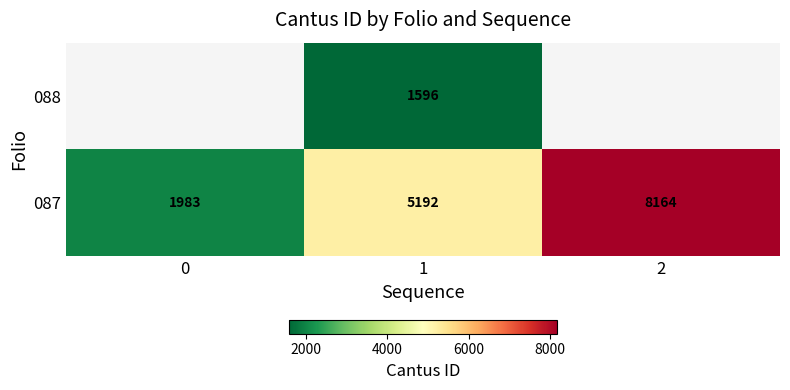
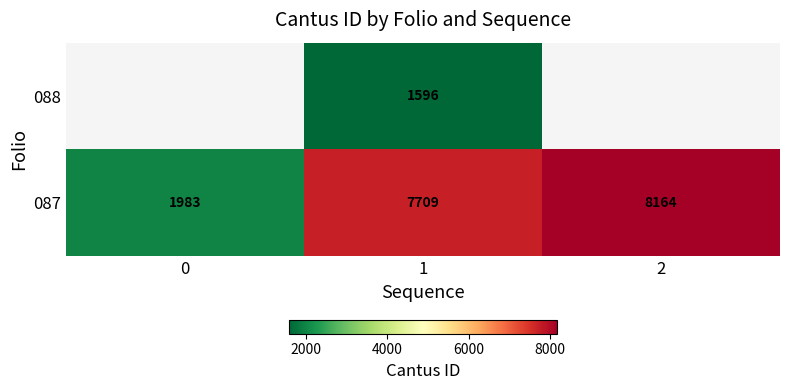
087, 1: 5192 -> 7709
